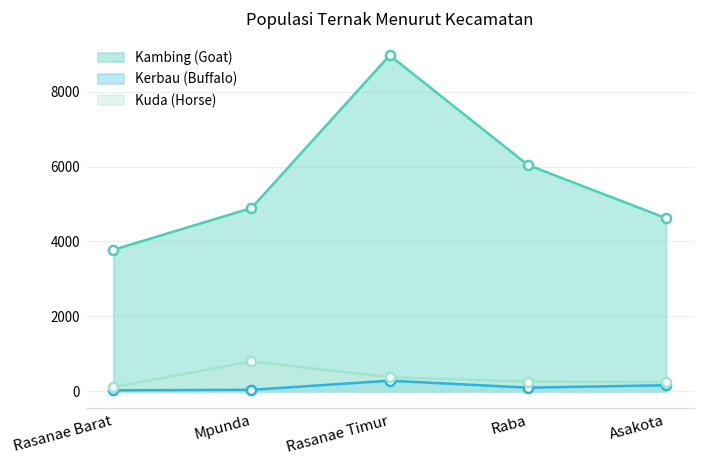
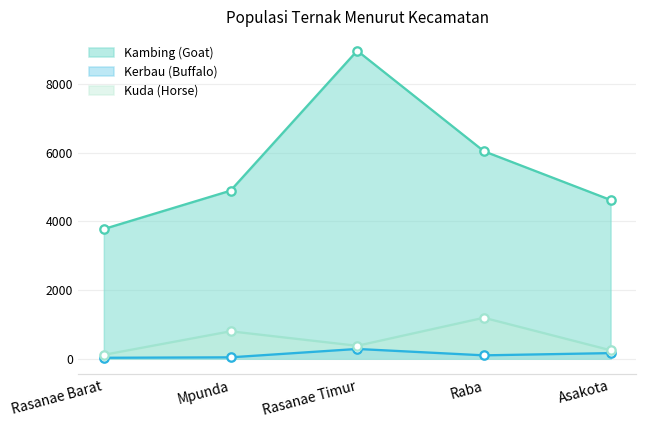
Kuda (Horse), Raba: 300 -> 1200
